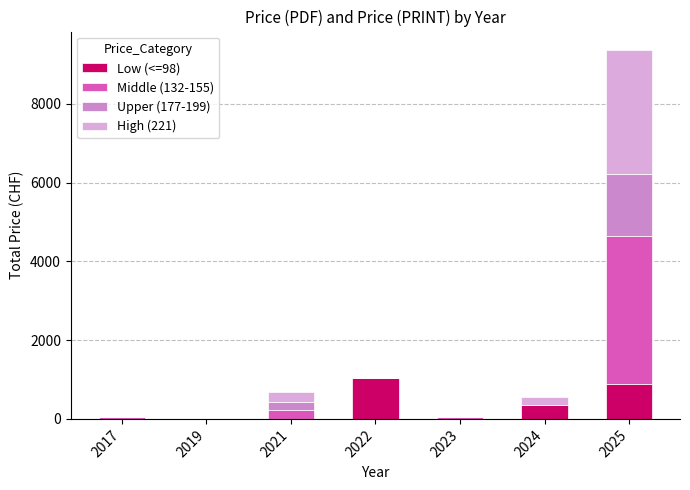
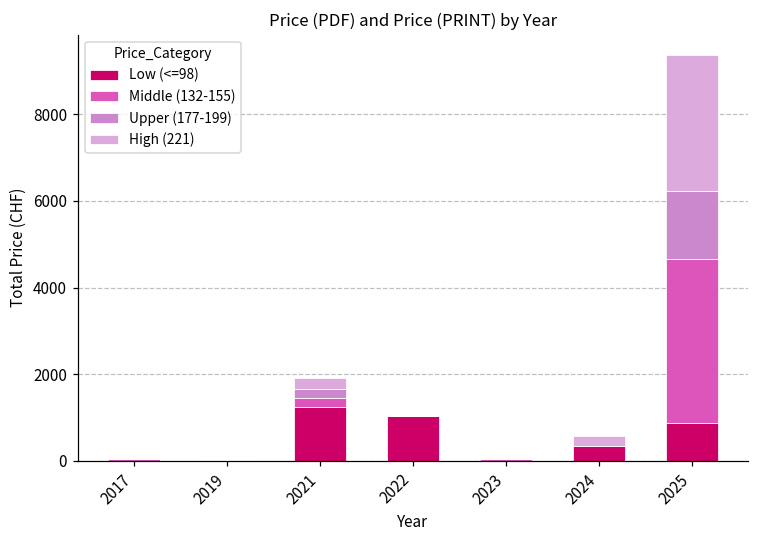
Low (<=98), 2021: 0 -> 1200
